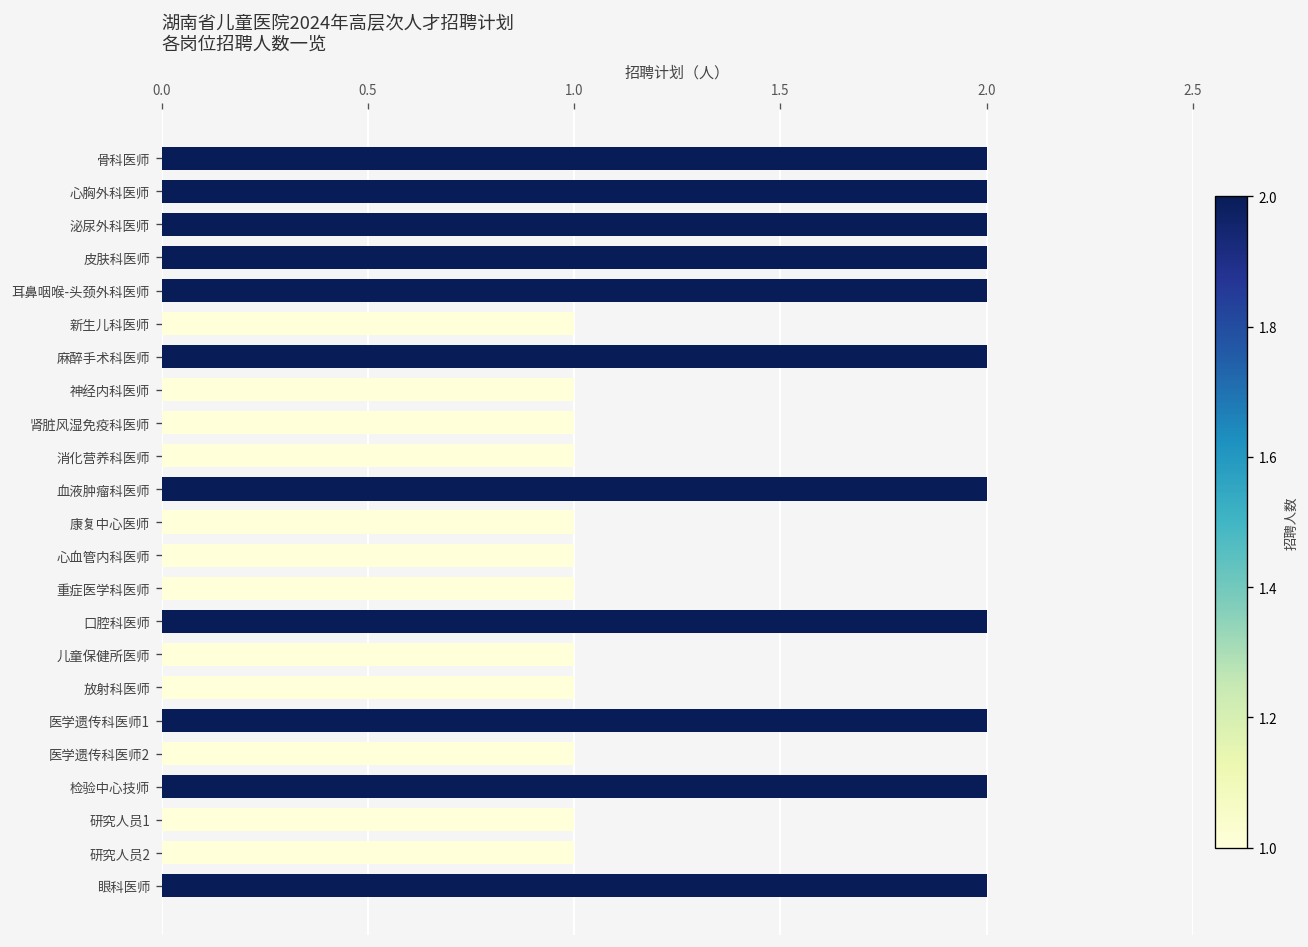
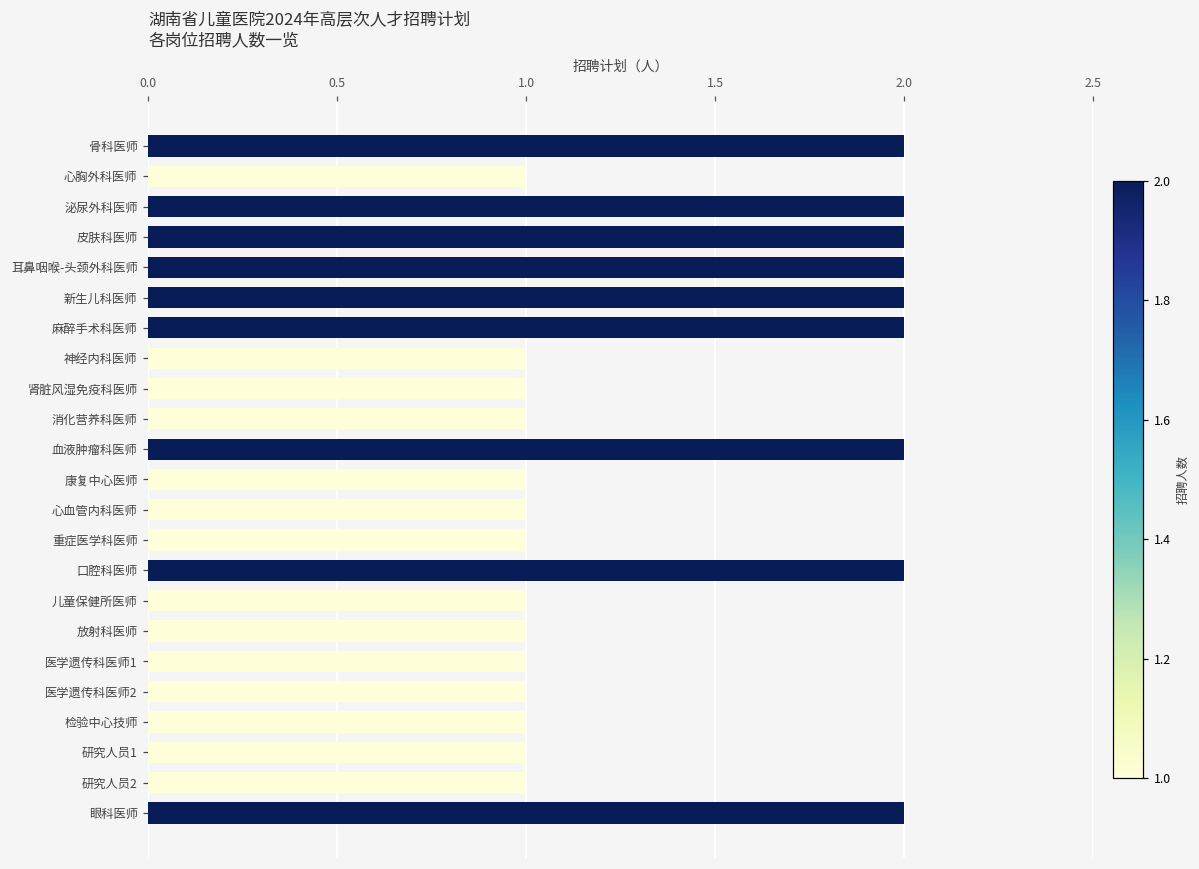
心胸外科医师: 2 -> 1
新生儿科医师: 1 -> 2
医学遗传科医师1: 2 -> 1
检验中心技师: 2 -> 1
